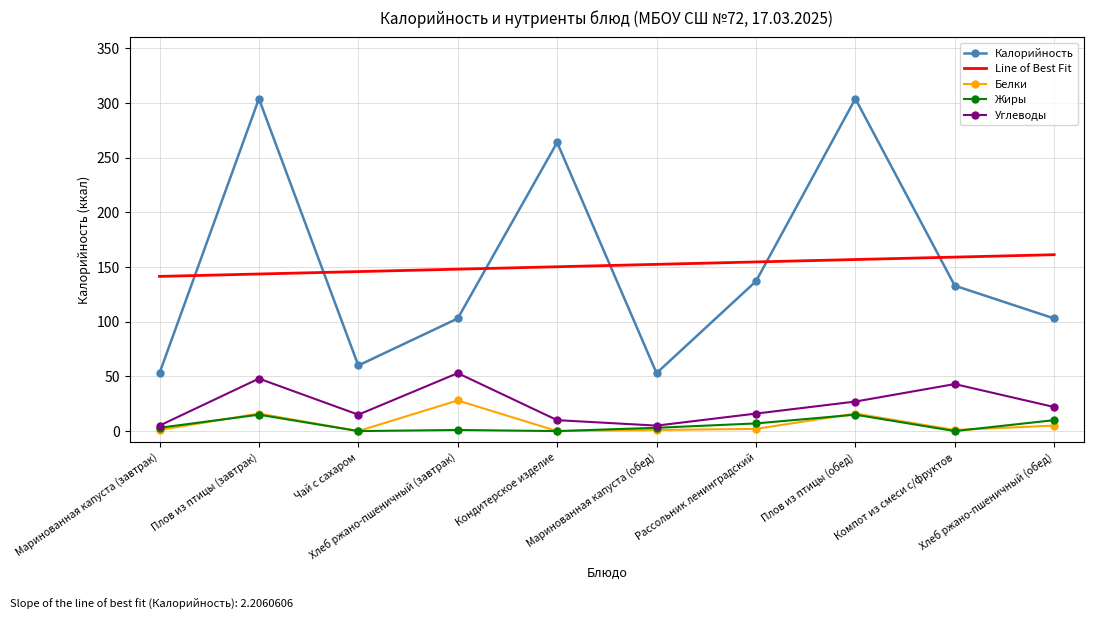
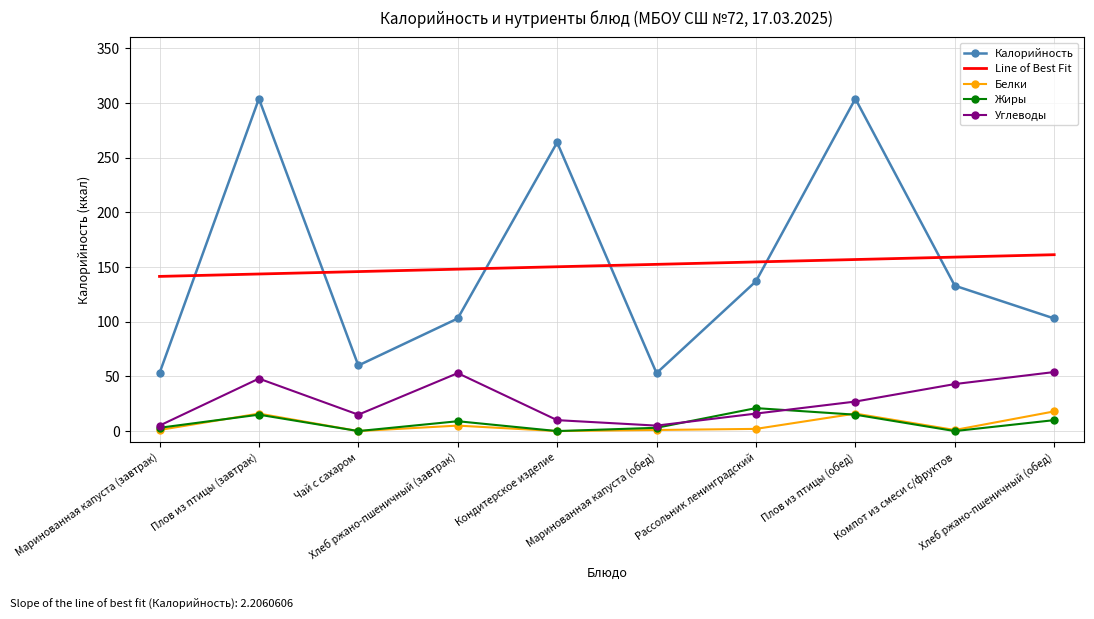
Белки, Хлеб ржано-пшеничный (завтрак): 28 -> 5
Жиры, Хлеб ржано-пшеничный (завтрак): 1 -> 9
Жиры, Рассольник ленинградский: 7 -> 21
Белки, Хлеб ржано-пшеничный (обед): 5 -> 18
Углеводы, Хлеб ржано-пшеничный (обед): 22 -> 54
